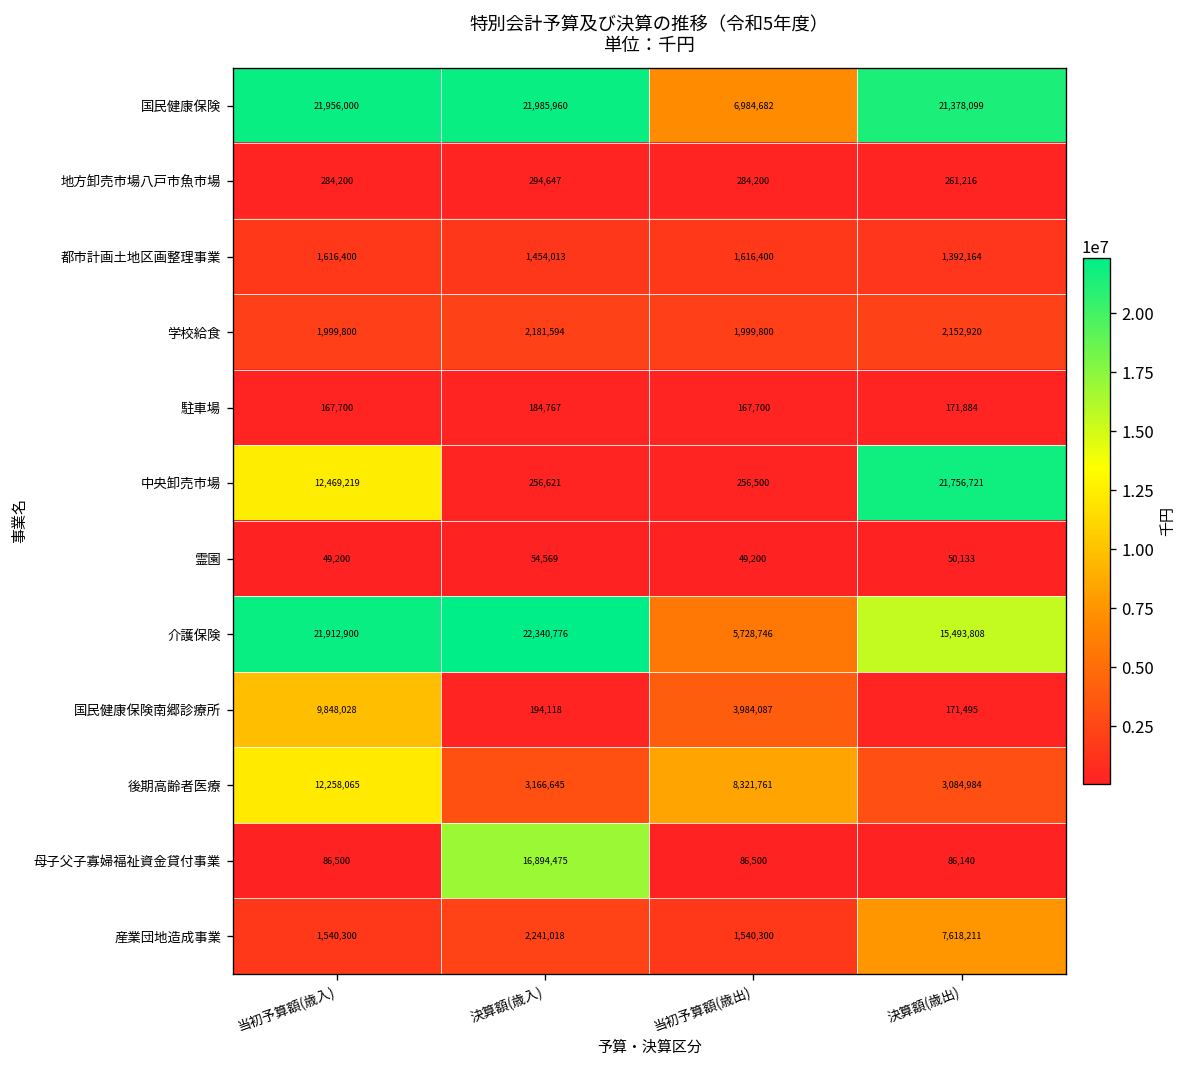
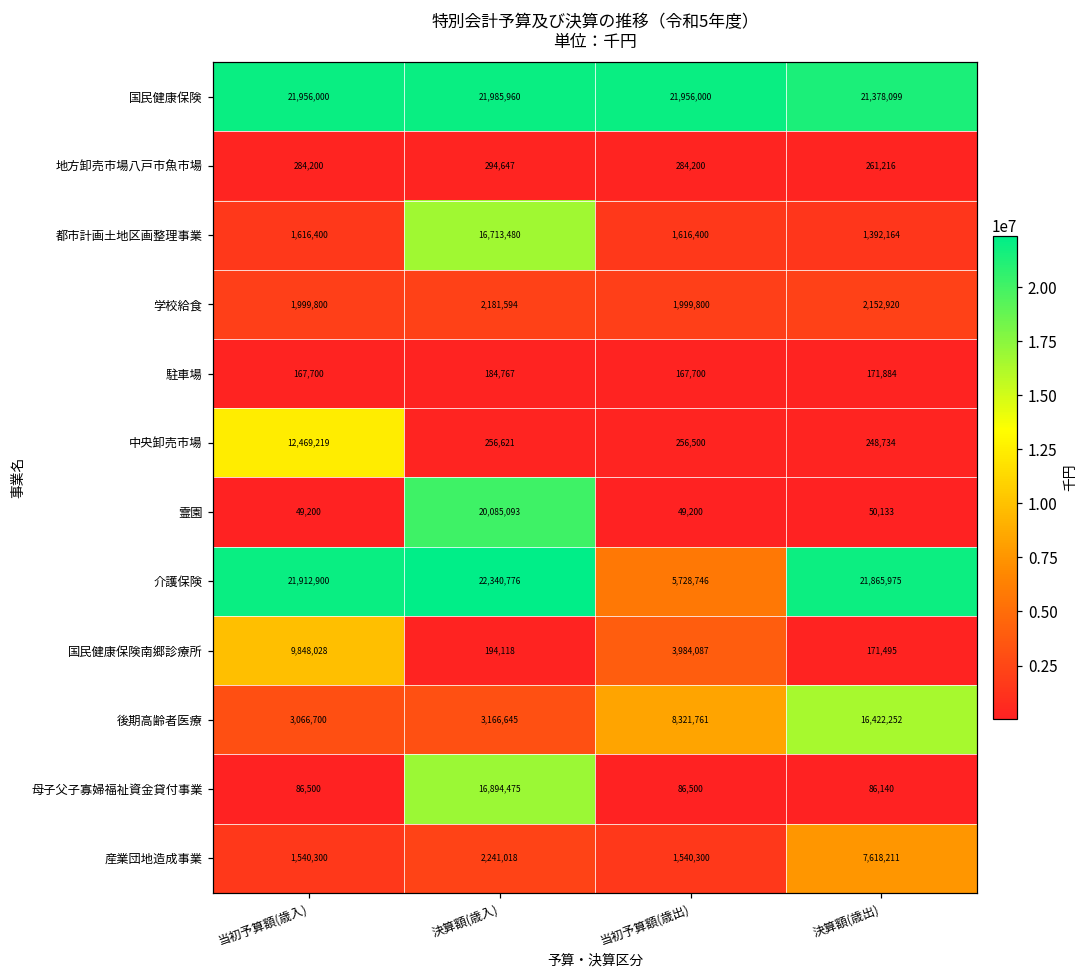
国民健康保険, 当初予算額(歳出): 6,984,682 -> 21,956,000
都市計画土地区画整理事業, 決算額(歳入): 1,454,013 -> 16,713,480
中央卸売市場, 決算額(歳出): 21,756,721 -> 248,734
霊園, 決算額(歳入): 54,569 -> 20,085,093
介護保険, 決算額(歳出): 15,493,808 -> 21,865,975
後期高齢者医療, 当初予算額(歳入): 12,258,065 -> 3,066,700
後期高齢者医療, 決算額(歳出): 3,084,984 -> 16,422,252
